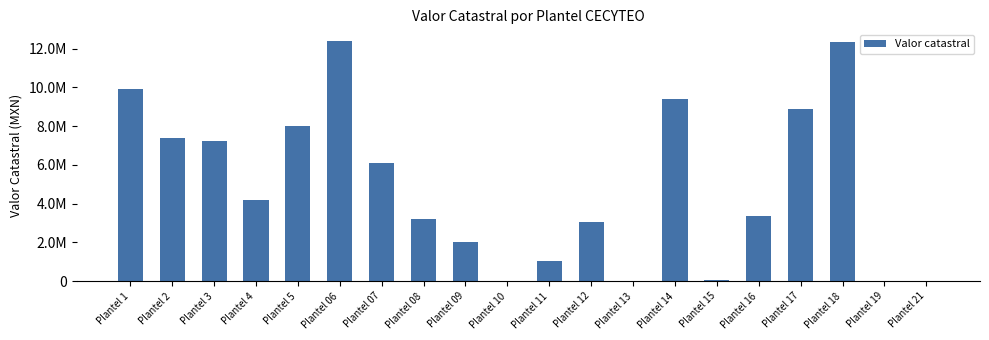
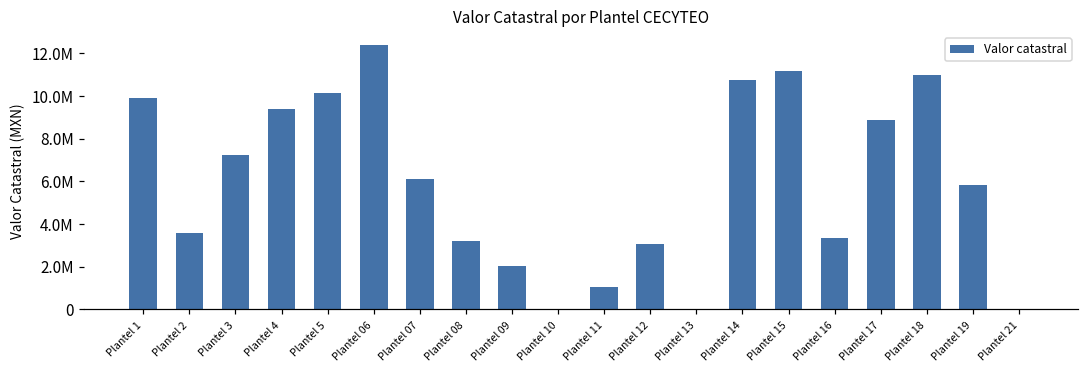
Plantel 2: 7400000 -> 3600000
Plantel 4: 4200000 -> 9400000
Plantel 5: 8000000 -> 10200000
Plantel 14: 9400000 -> 10800000
Plantel 15: 0 -> 11200000
Plantel 18: 12300000 -> 11000000
Plantel 19: 0 -> 5800000
